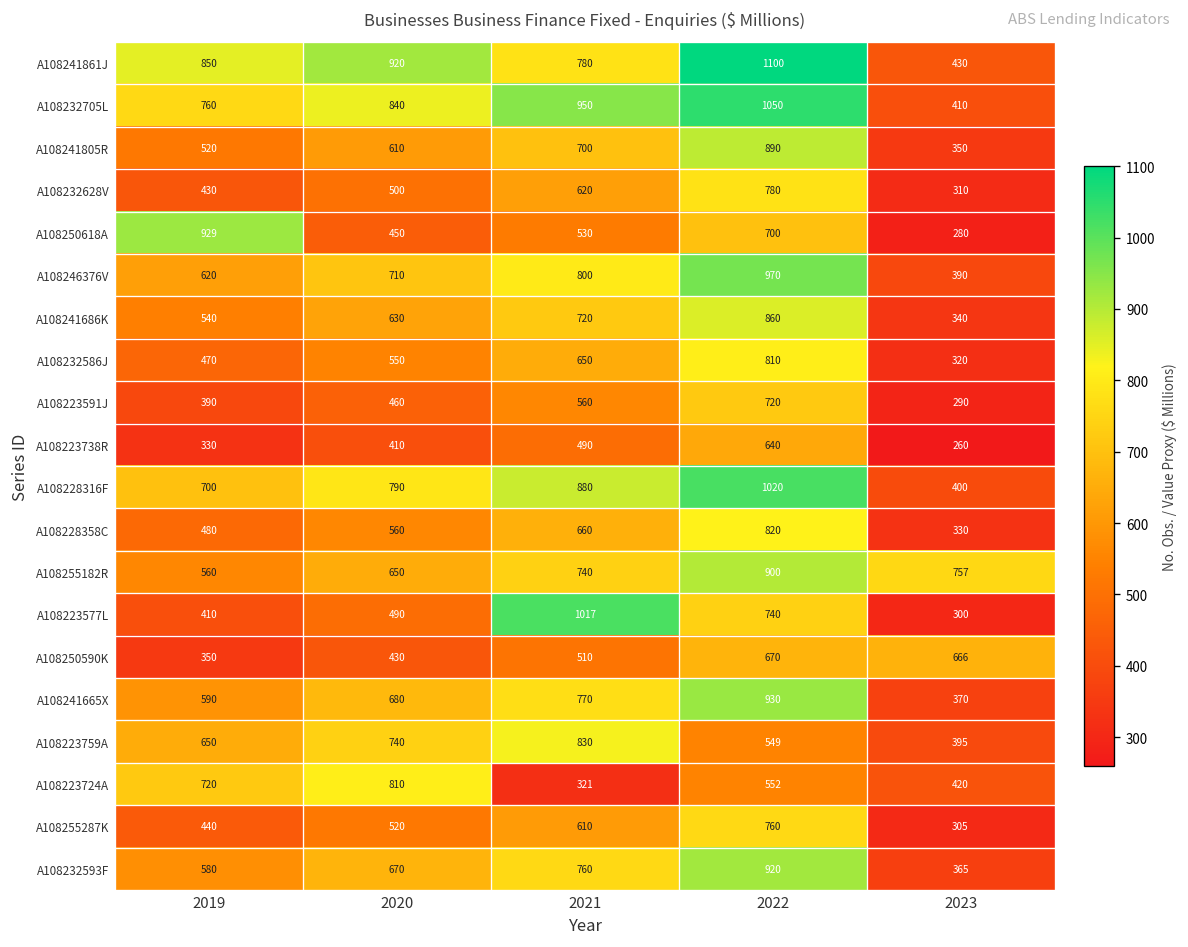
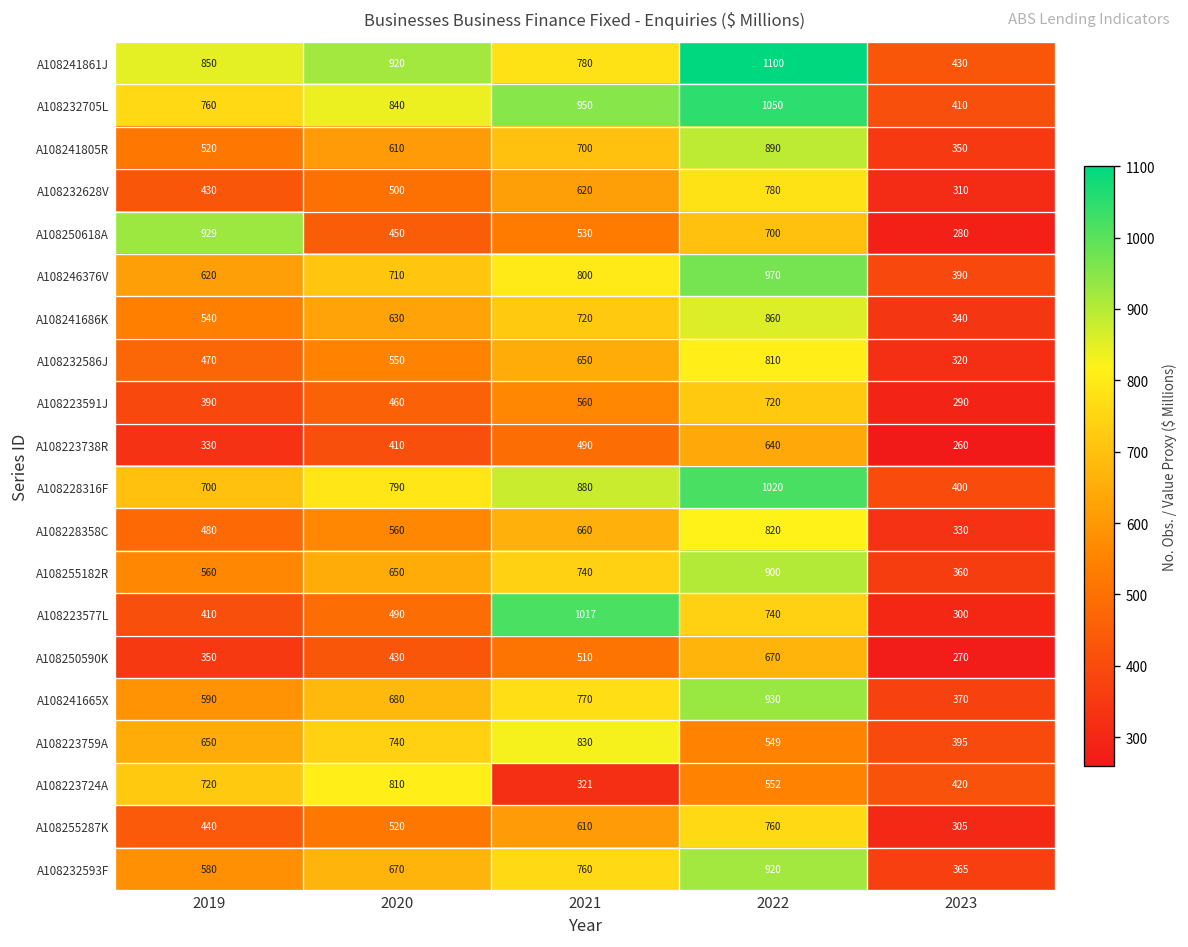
A108255182R, 2023: 757 -> 360
A108250590K, 2023: 666 -> 270
